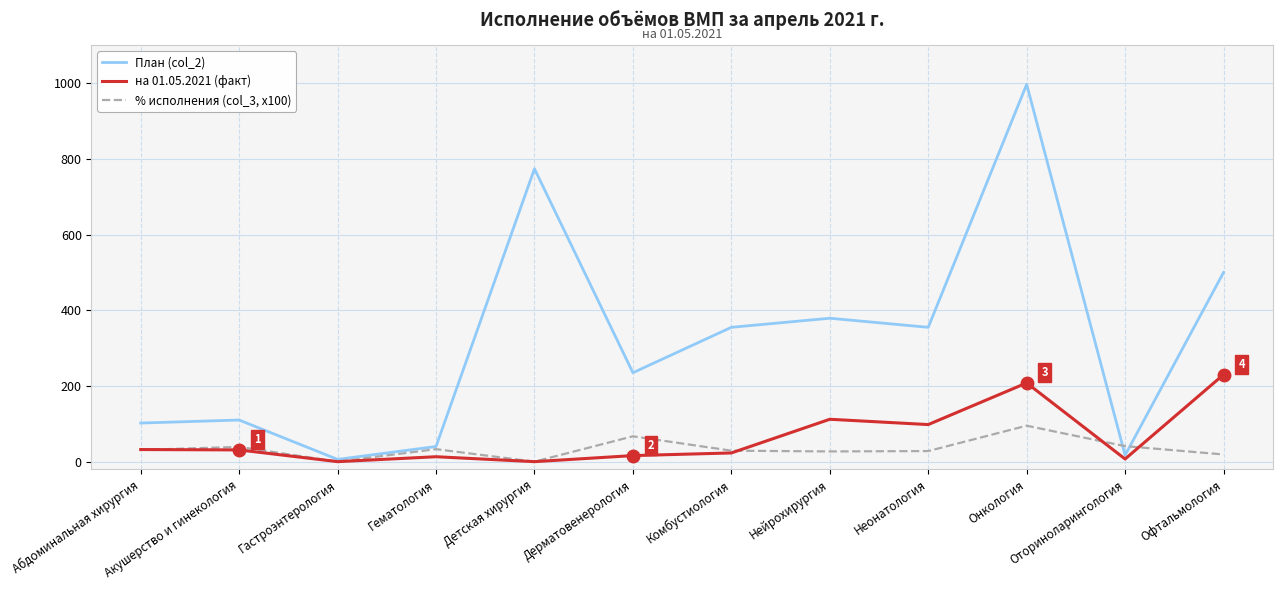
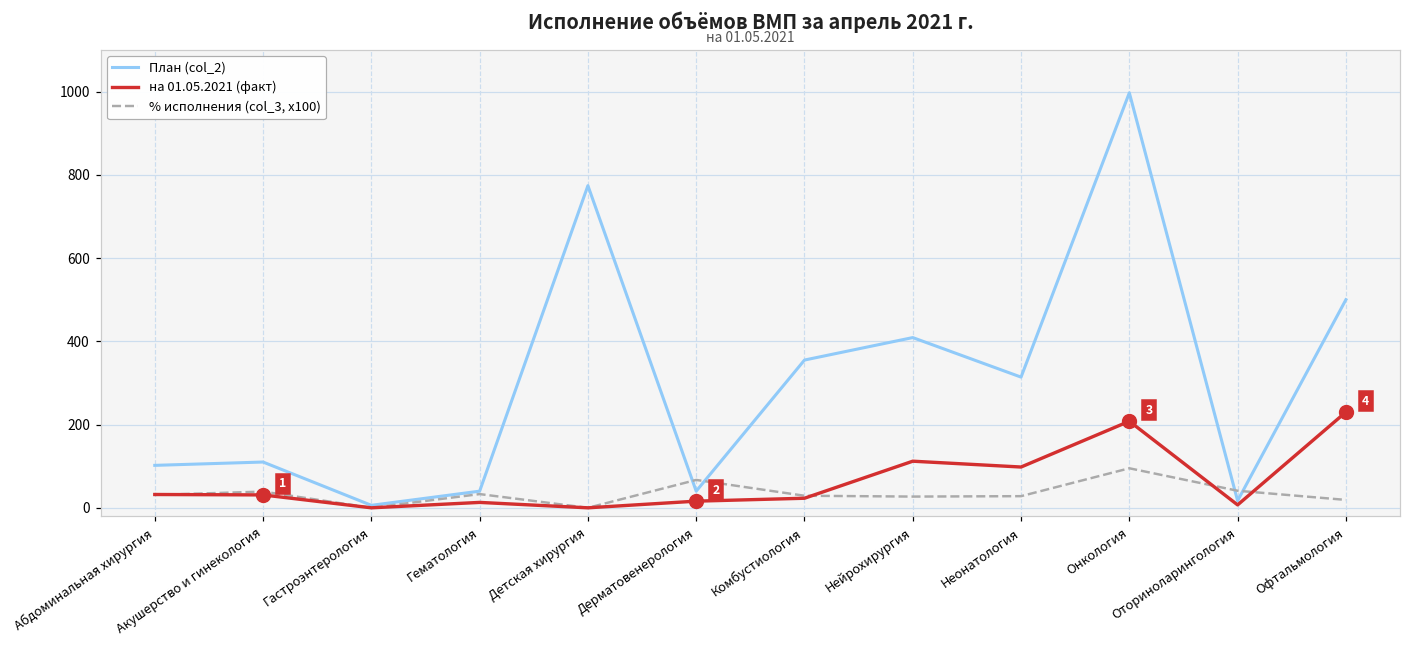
План (col_2), Дерматовенерология: 240 -> 40
План (col_2), Нейрохирургия: 380 -> 410
План (col_2), Неонатология: 360 -> 310
